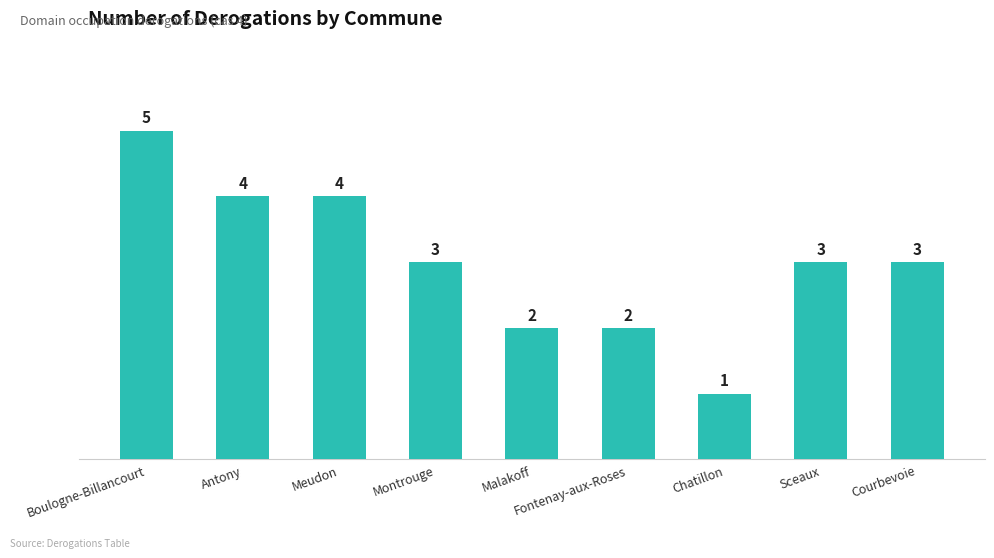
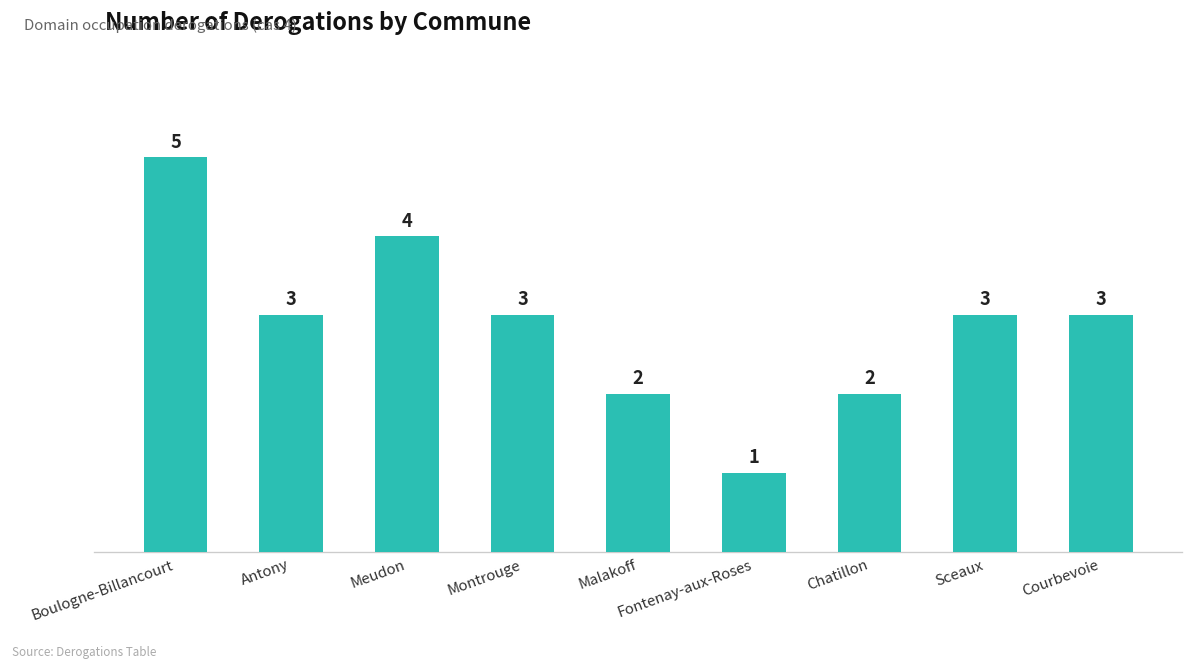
Antony: 4 -> 3
Fontenay-aux-Roses: 2 -> 1
Chatillon: 1 -> 2
